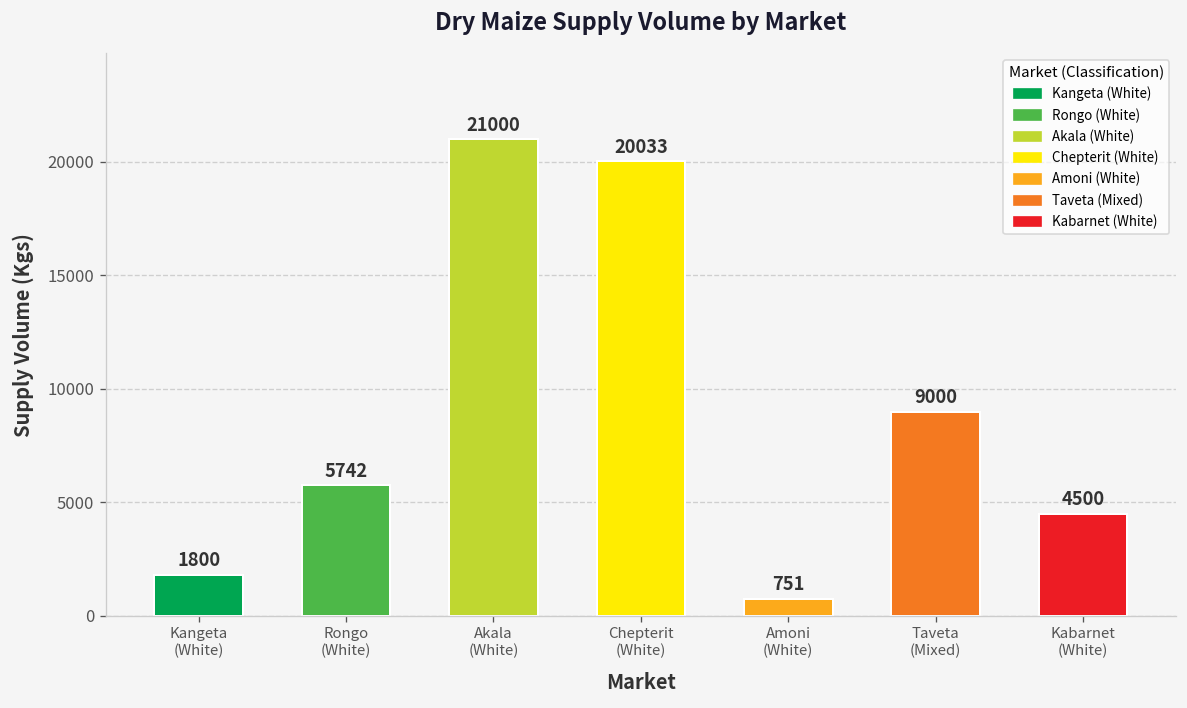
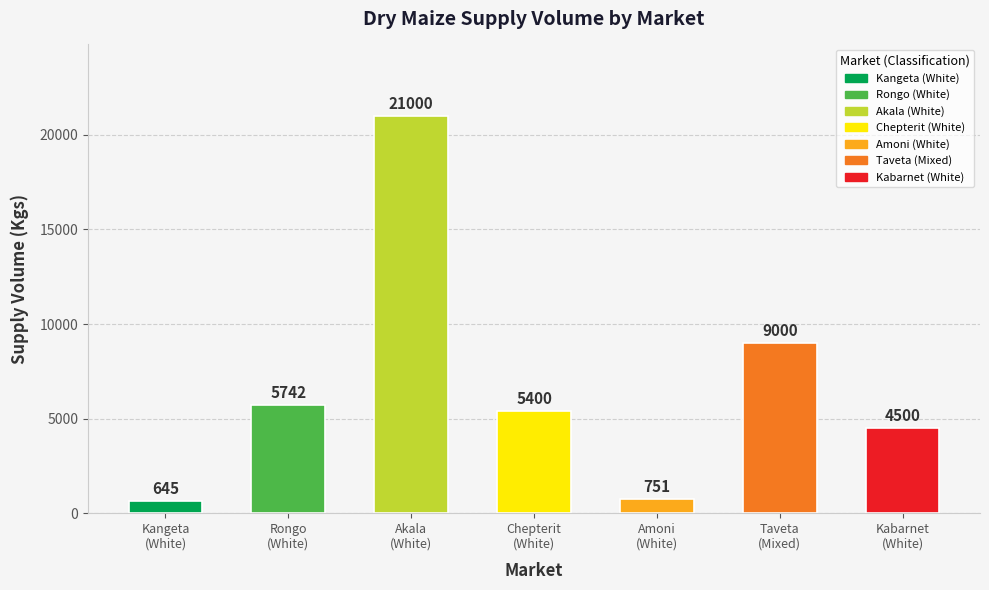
Kangeta (White): 1800 -> 645
Chepterit (White): 20033 -> 5400
